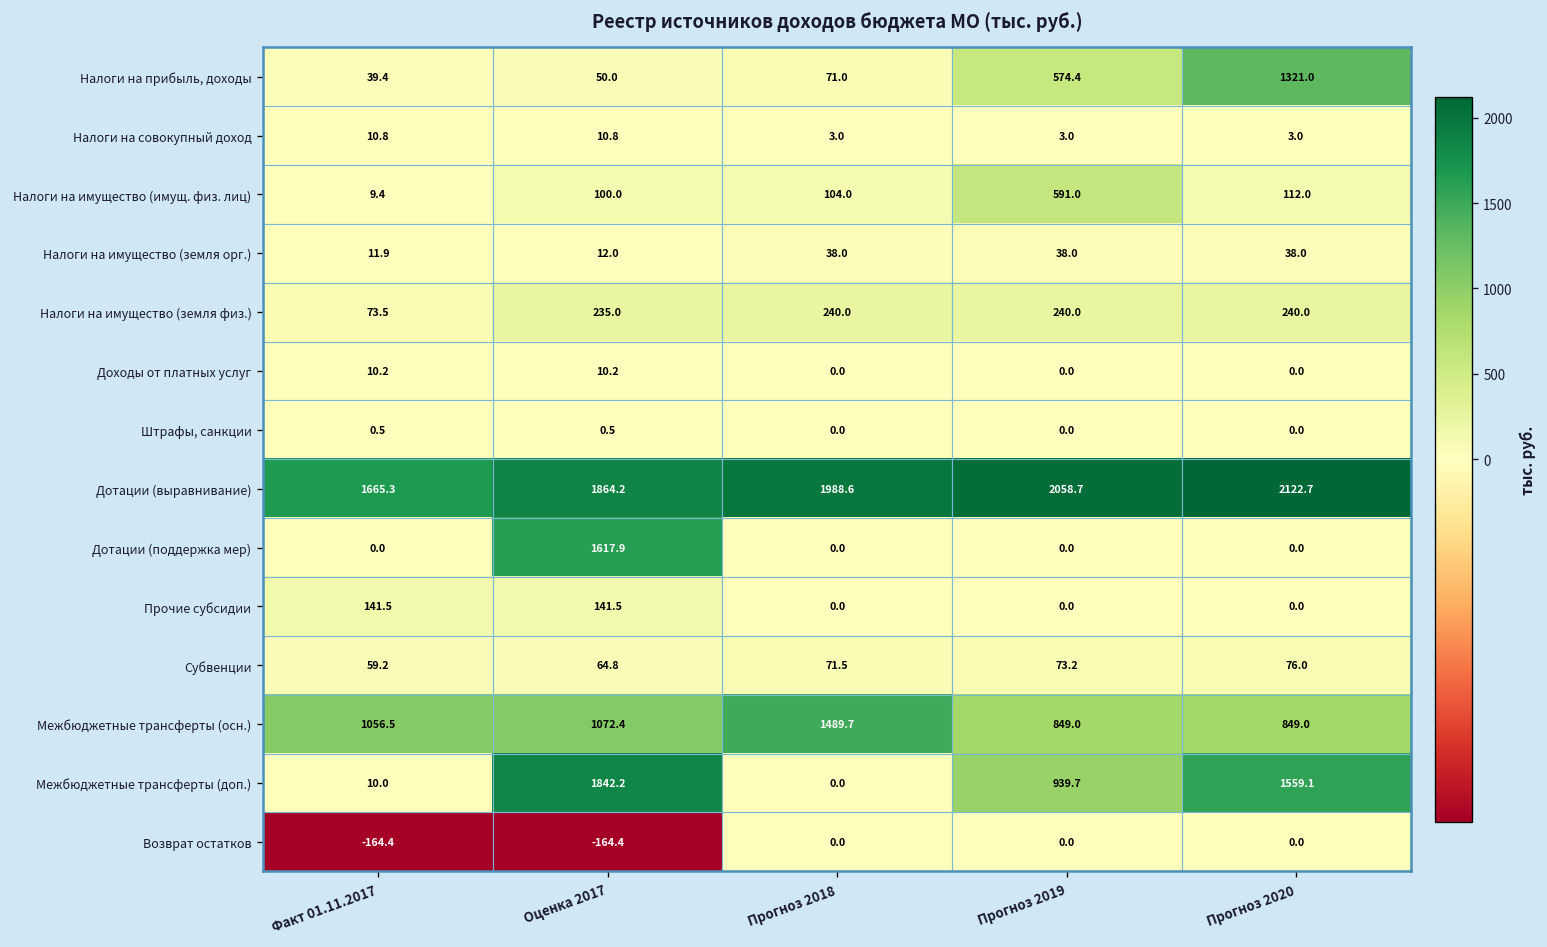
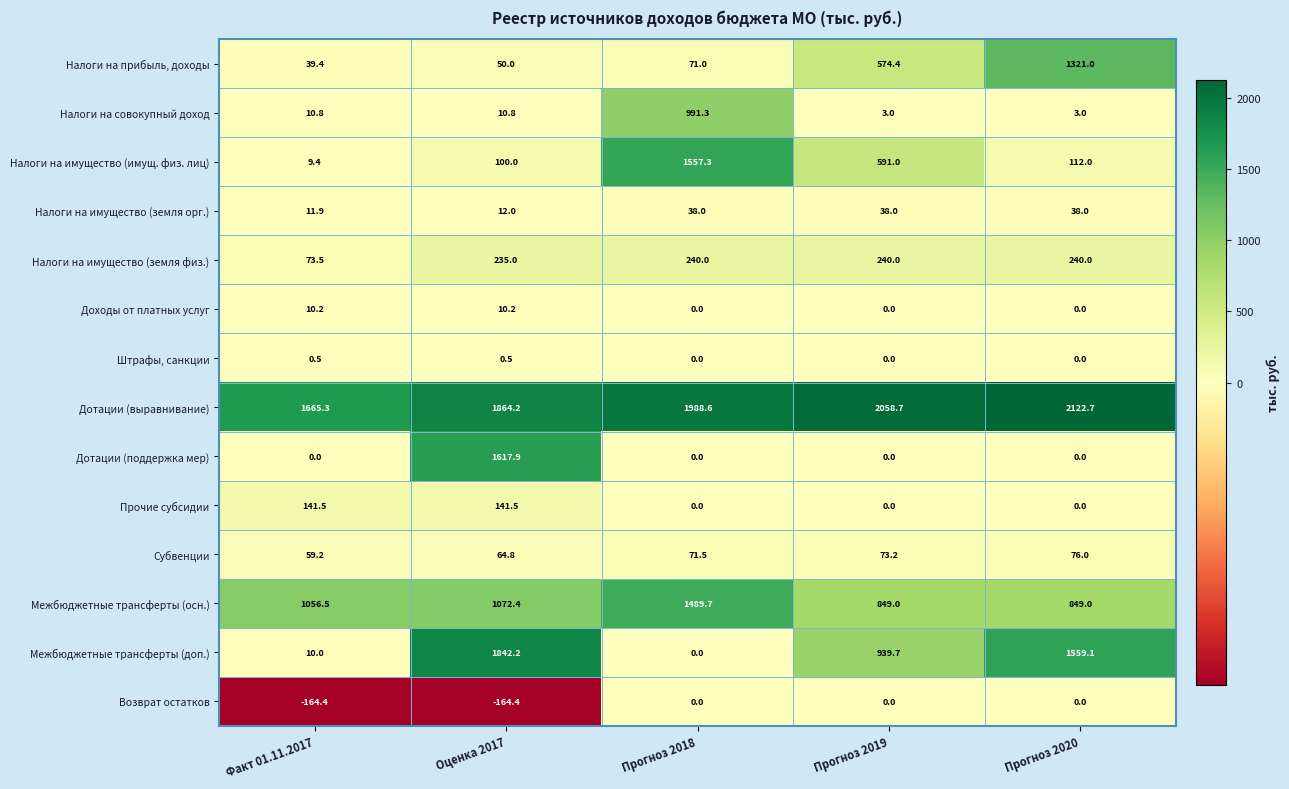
Налоги на совокупный доход, Прогноз 2018: 3.0 -> 991.3
Налоги на имущество (имущ. физ. лиц), Прогноз 2018: 104.0 -> 1557.3
